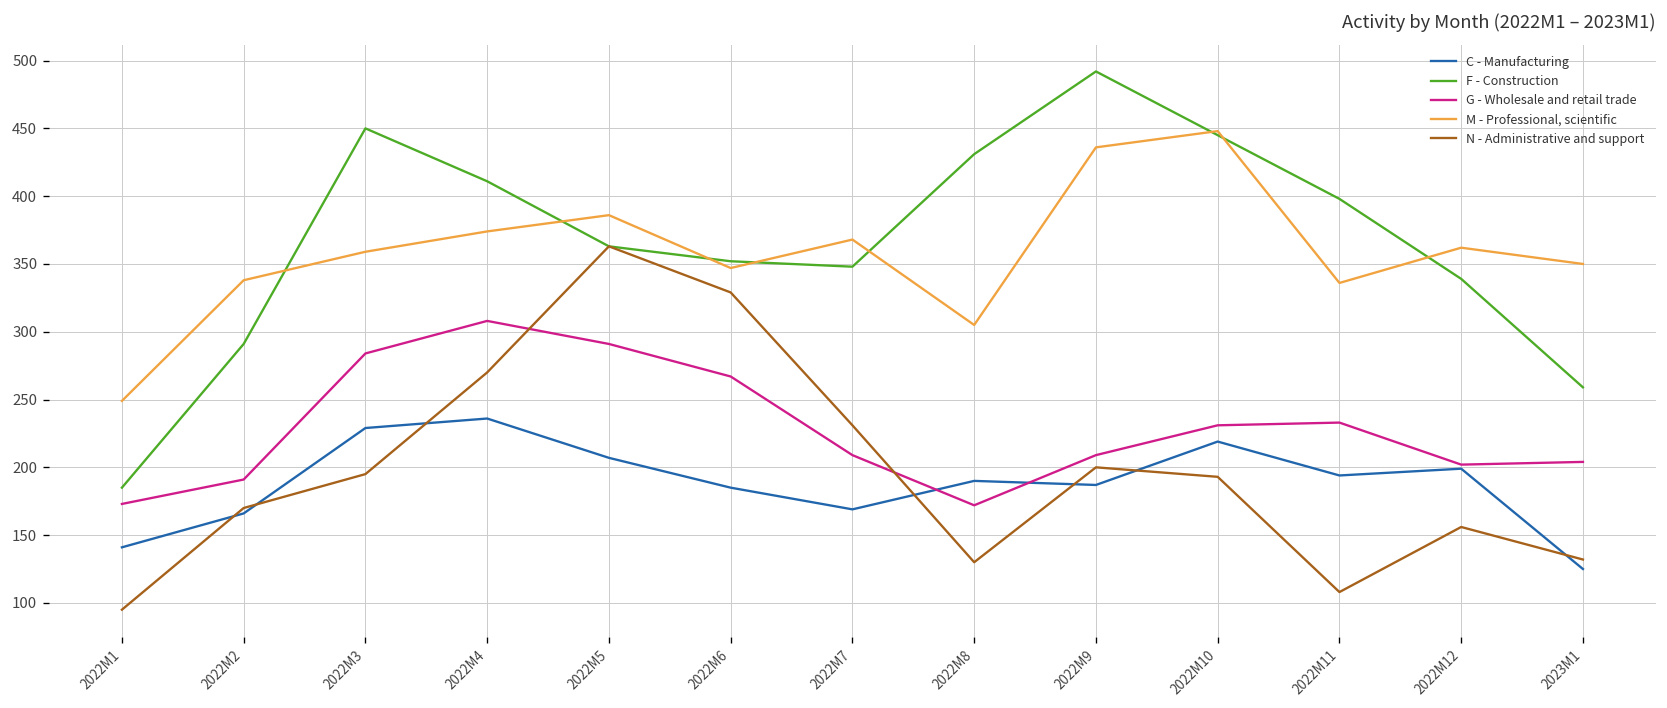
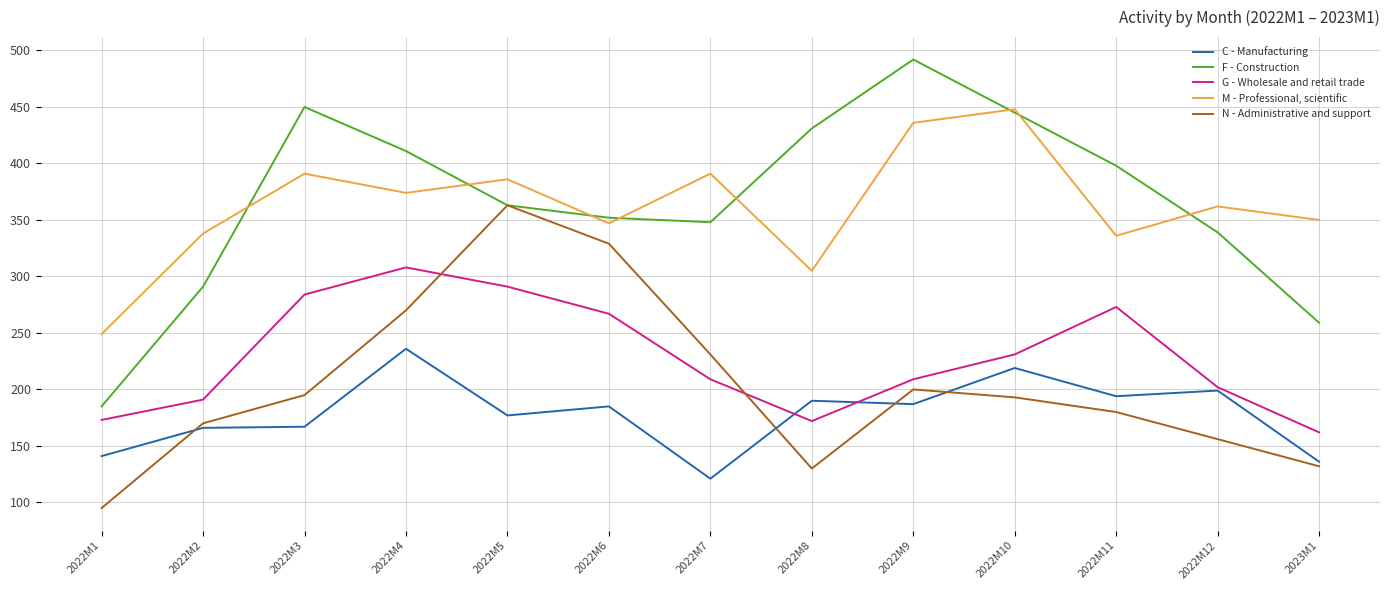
C - Manufacturing, 2022M3: 229 -> 167
M - Professional, scientific, 2022M3: 359 -> 391
C - Manufacturing, 2022M5: 207 -> 177
C - Manufacturing, 2022M7: 169 -> 121
M - Professional, scientific, 2022M7: 368 -> 391
G - Wholesale and retail trade, 2022M11: 233 -> 273
N - Administrative and support, 2022M11: 108 -> 180
C - Manufacturing, 2023M1: 125 -> 136
G - Wholesale and retail trade, 2023M1: 204 -> 162
